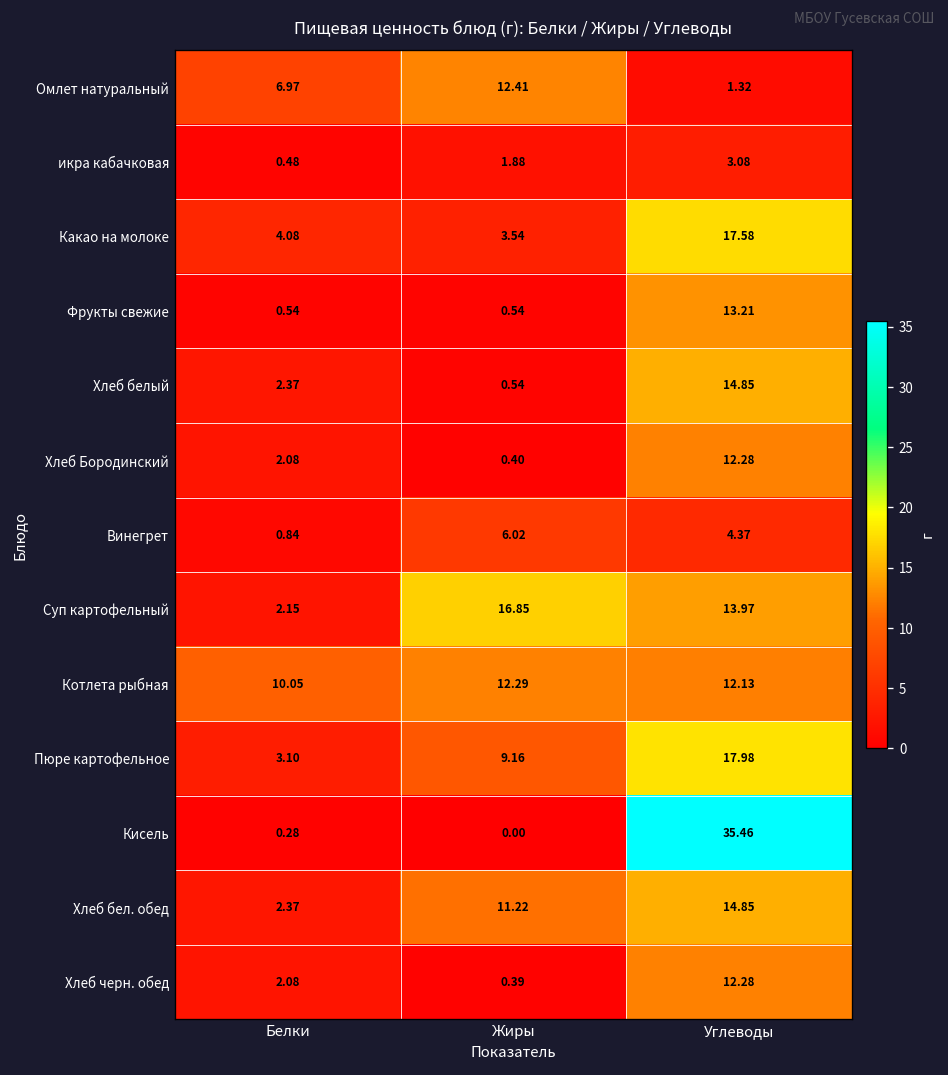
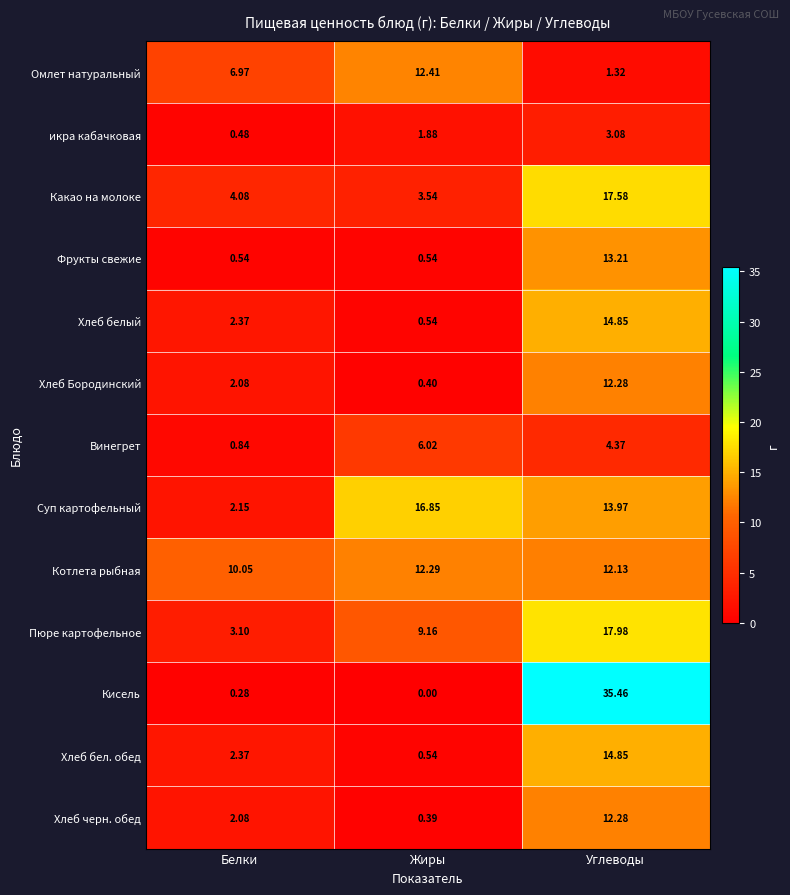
Хлеб бел. обед, Жиры: 11.22 -> 0.54
